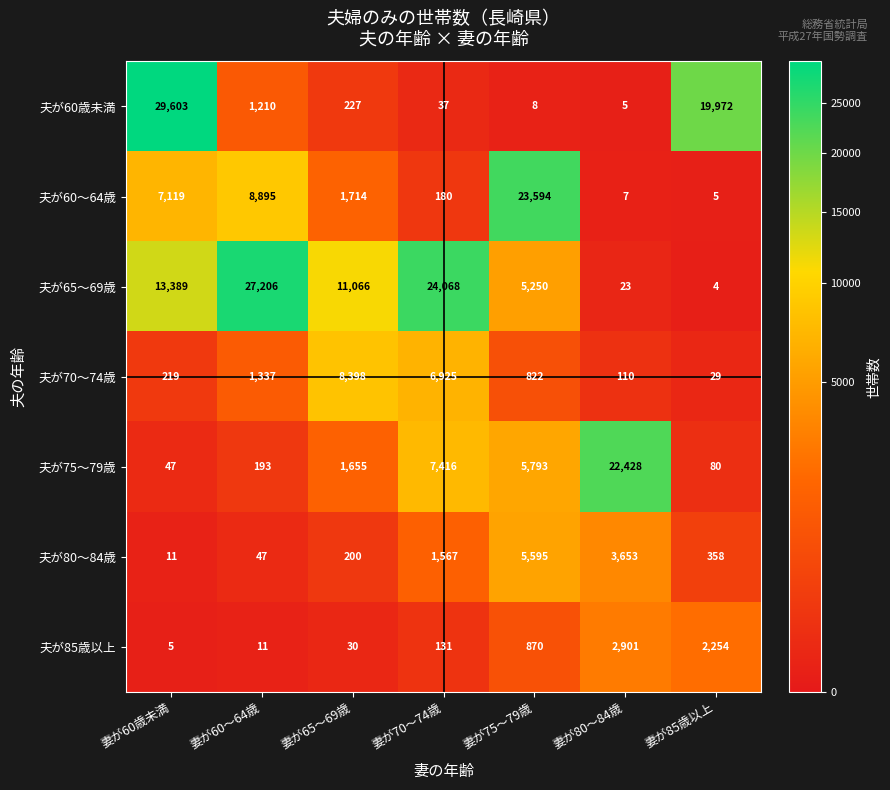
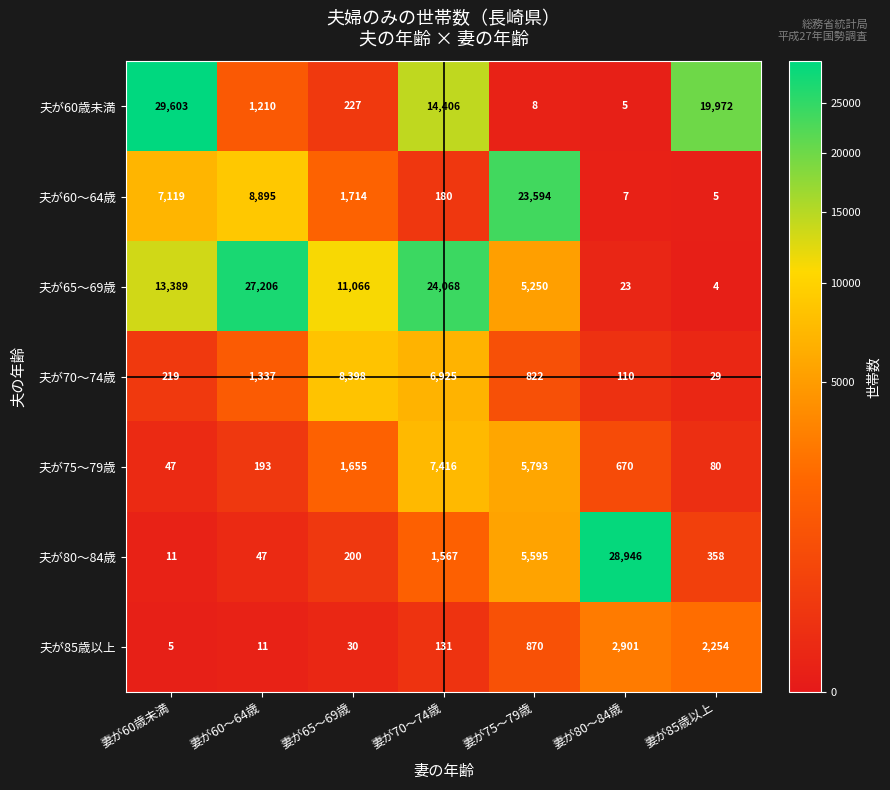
夫が60歳未満, 妻が70～74歳: 37 -> 14,406
夫が75～79歳, 妻が80～84歳: 22,428 -> 670
夫が80～84歳, 妻が80～84歳: 3,653 -> 28,946
